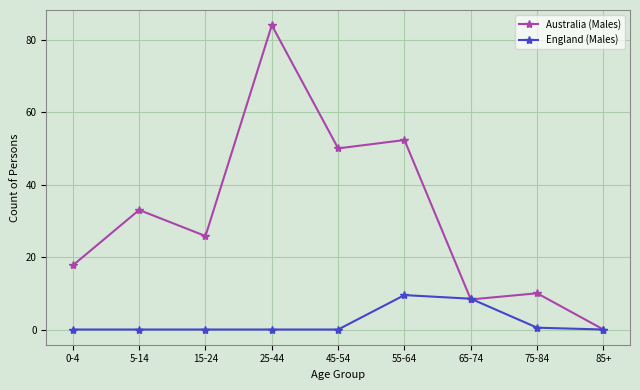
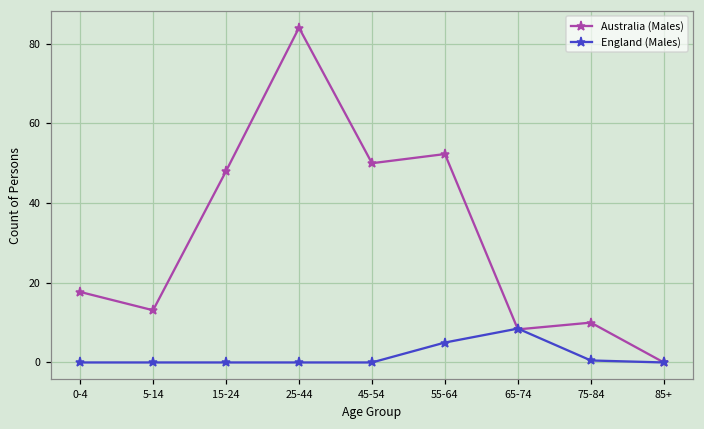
Australia (Males), 5-14: 33 -> 13
Australia (Males), 15-24: 26 -> 48
England (Males), 55-64: 10 -> 5
